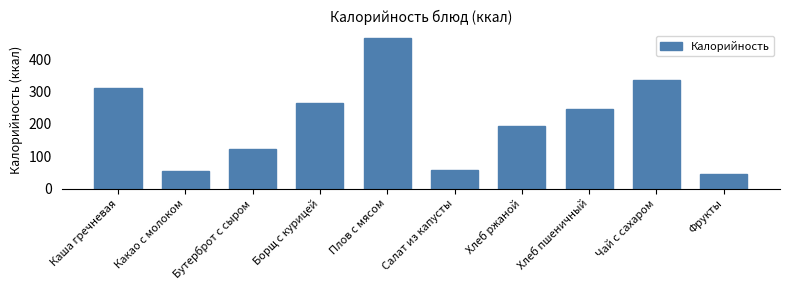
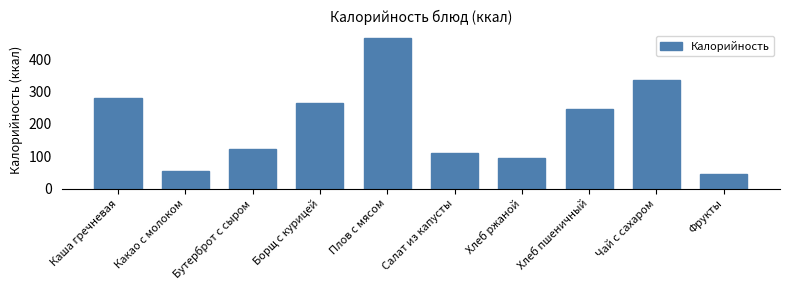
Каша гречневая: 310 -> 280
Салат из капусты: 60 -> 110
Хлеб ржаной: 190 -> 100
